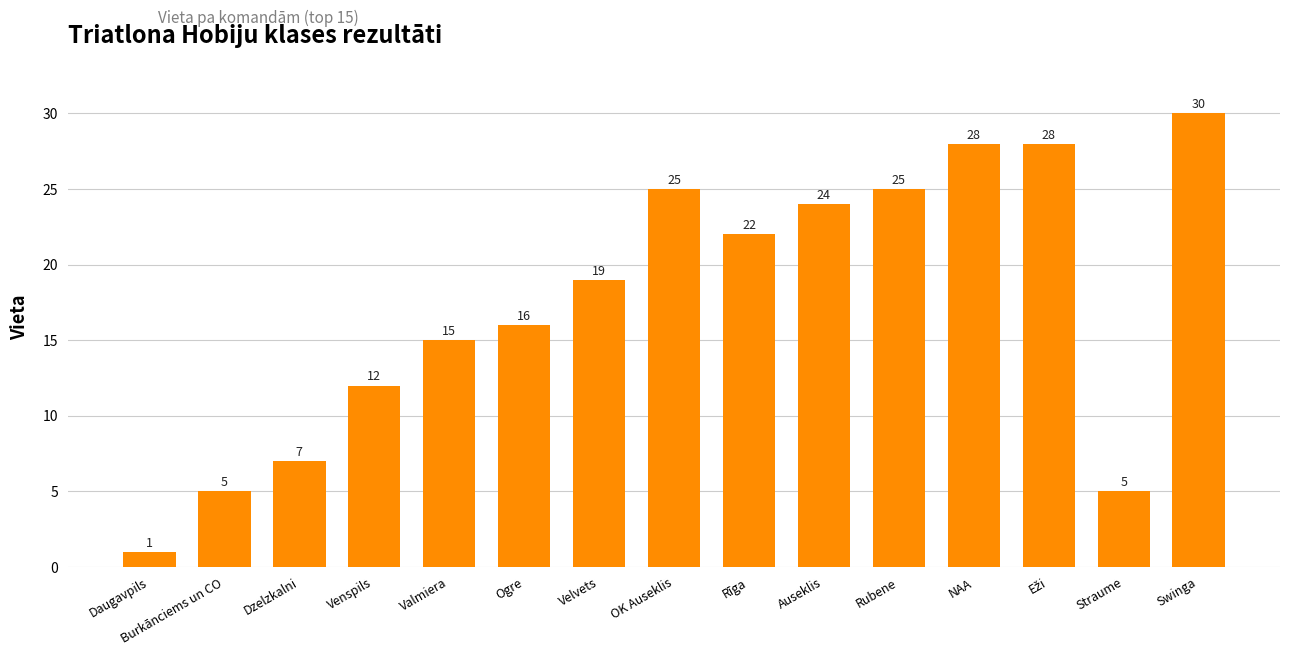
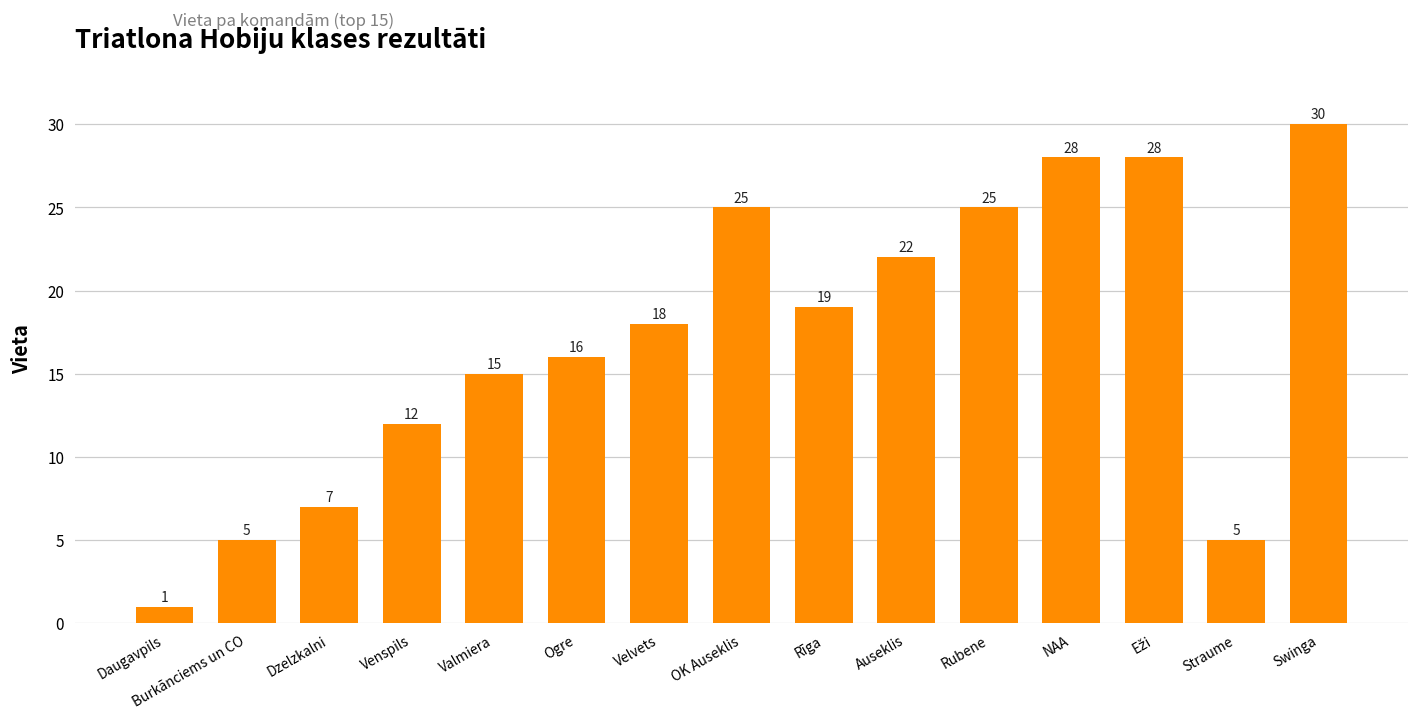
Velvets: 19 -> 18
Rīga: 22 -> 19
Auseklis: 24 -> 22
